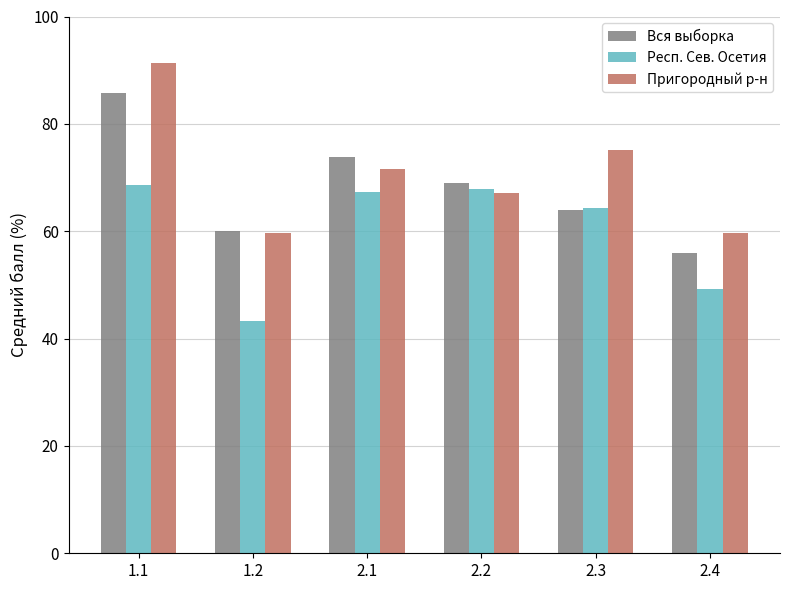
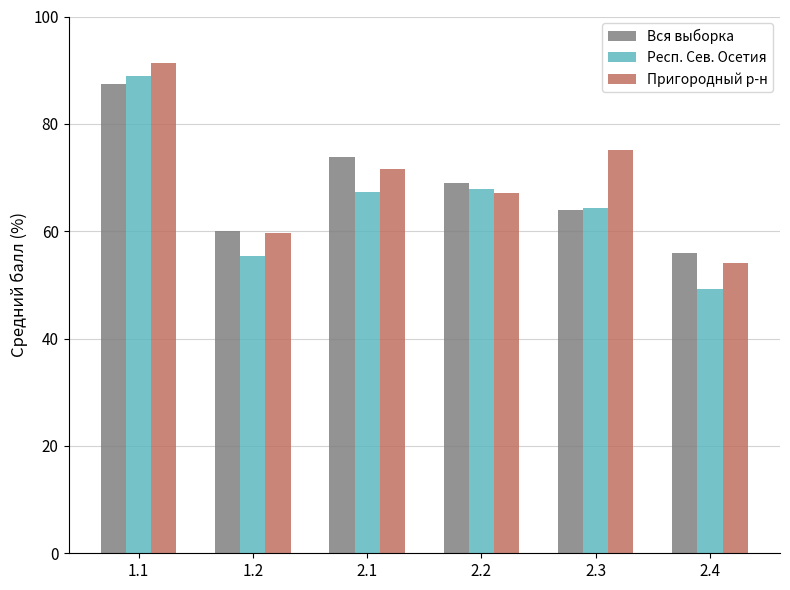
Вся выборка, 1.1: 86 -> 87
Респ. Сев. Осетия, 1.1: 69 -> 89
Респ. Сев. Осетия, 1.2: 43 -> 55
Пригородный р-н, 2.4: 60 -> 54
